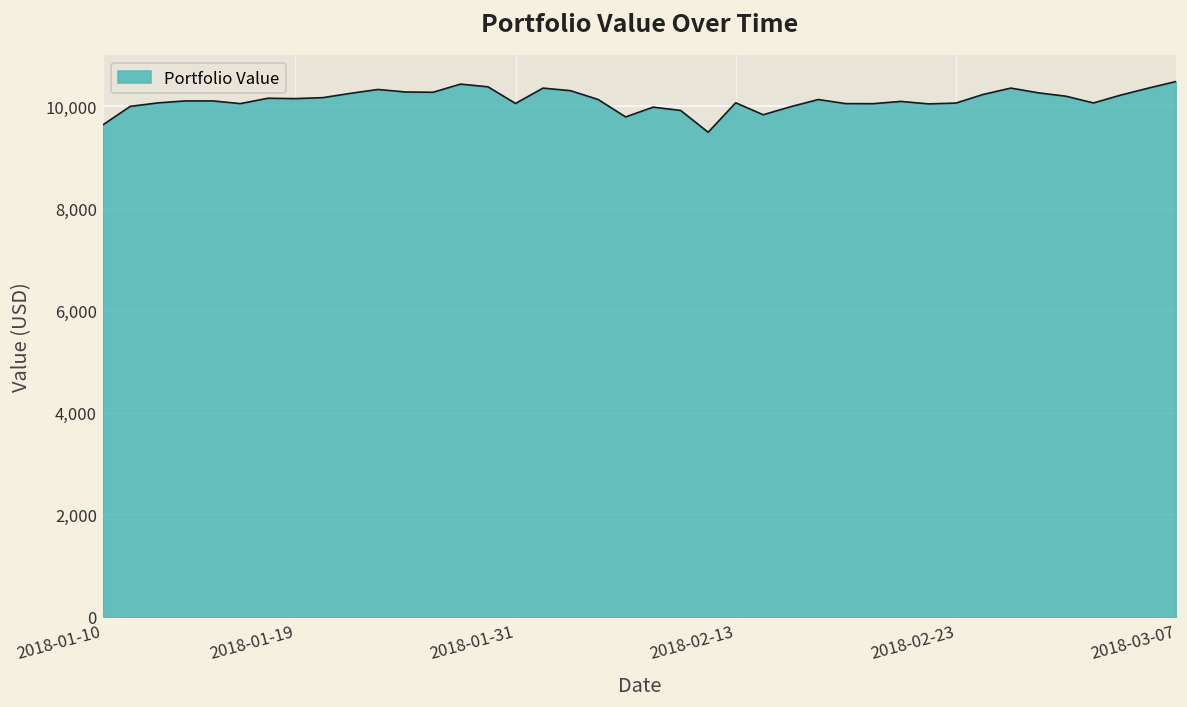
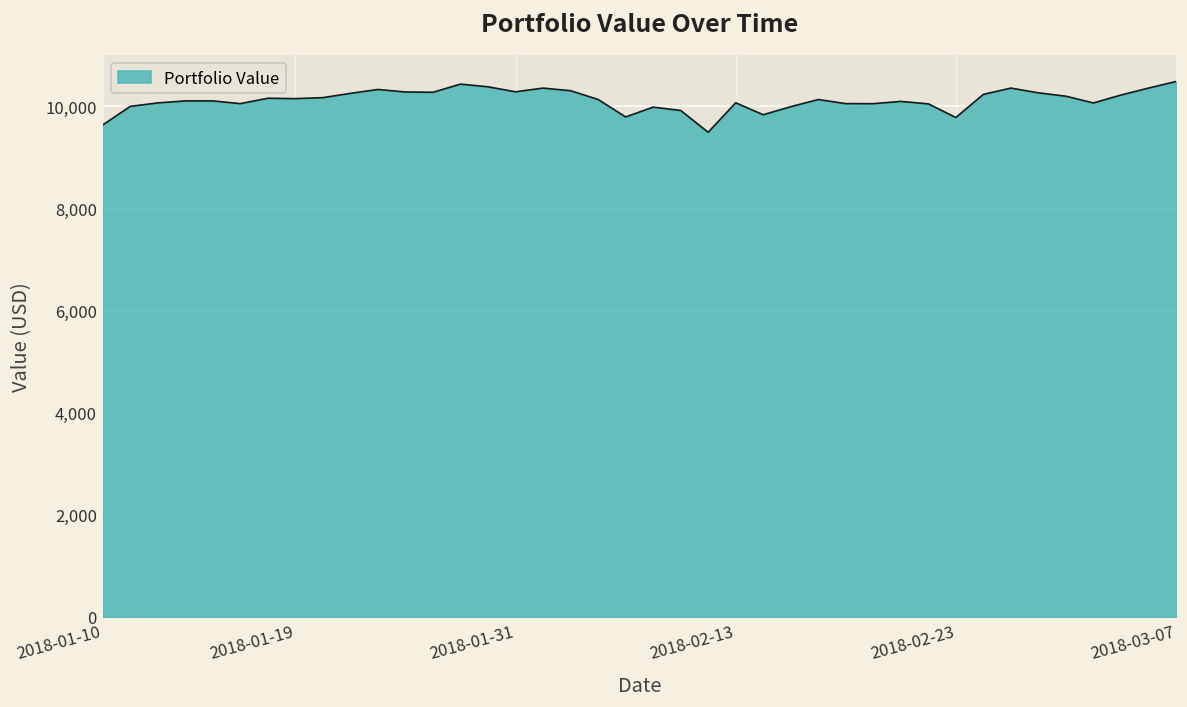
2018-01-31: 10,100 -> 10,300
2018-02-23: 10,100 -> 9,800
